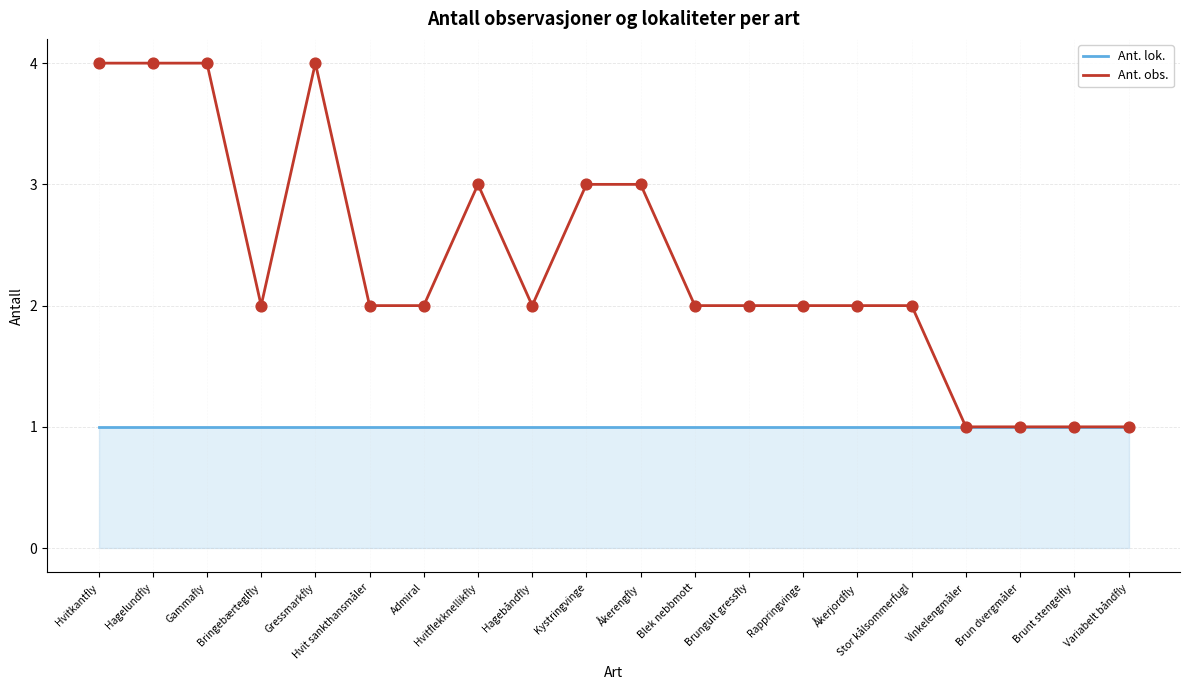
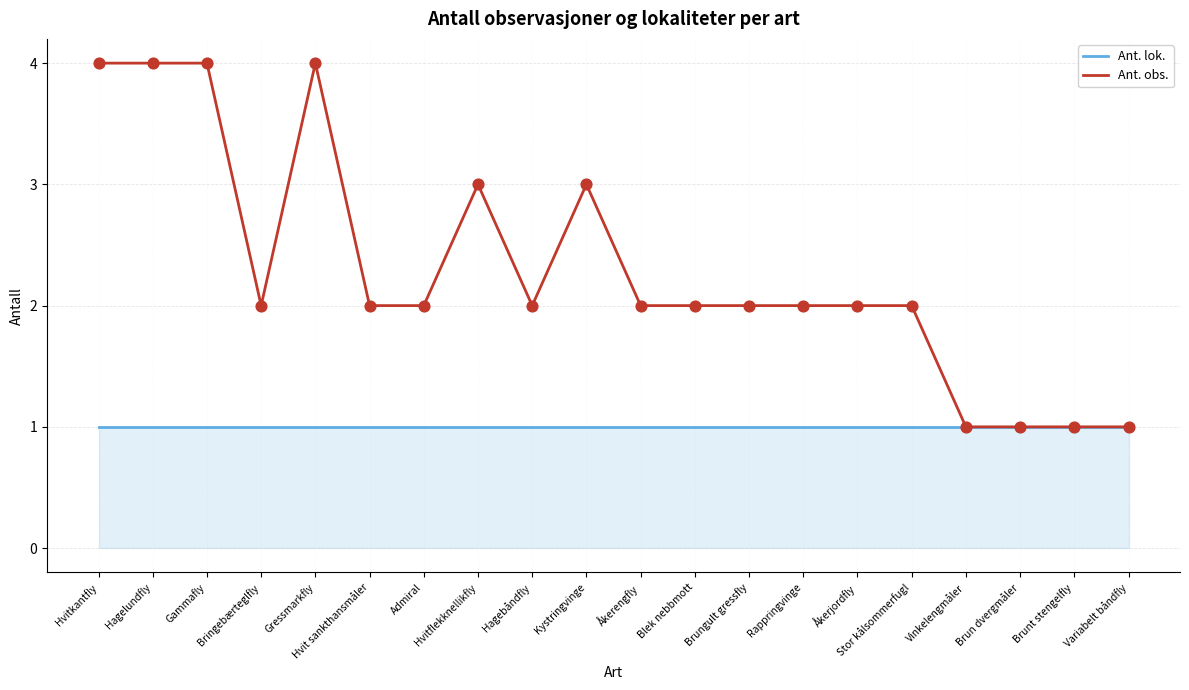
Ant. obs., Åkerengfly: 3 -> 2
